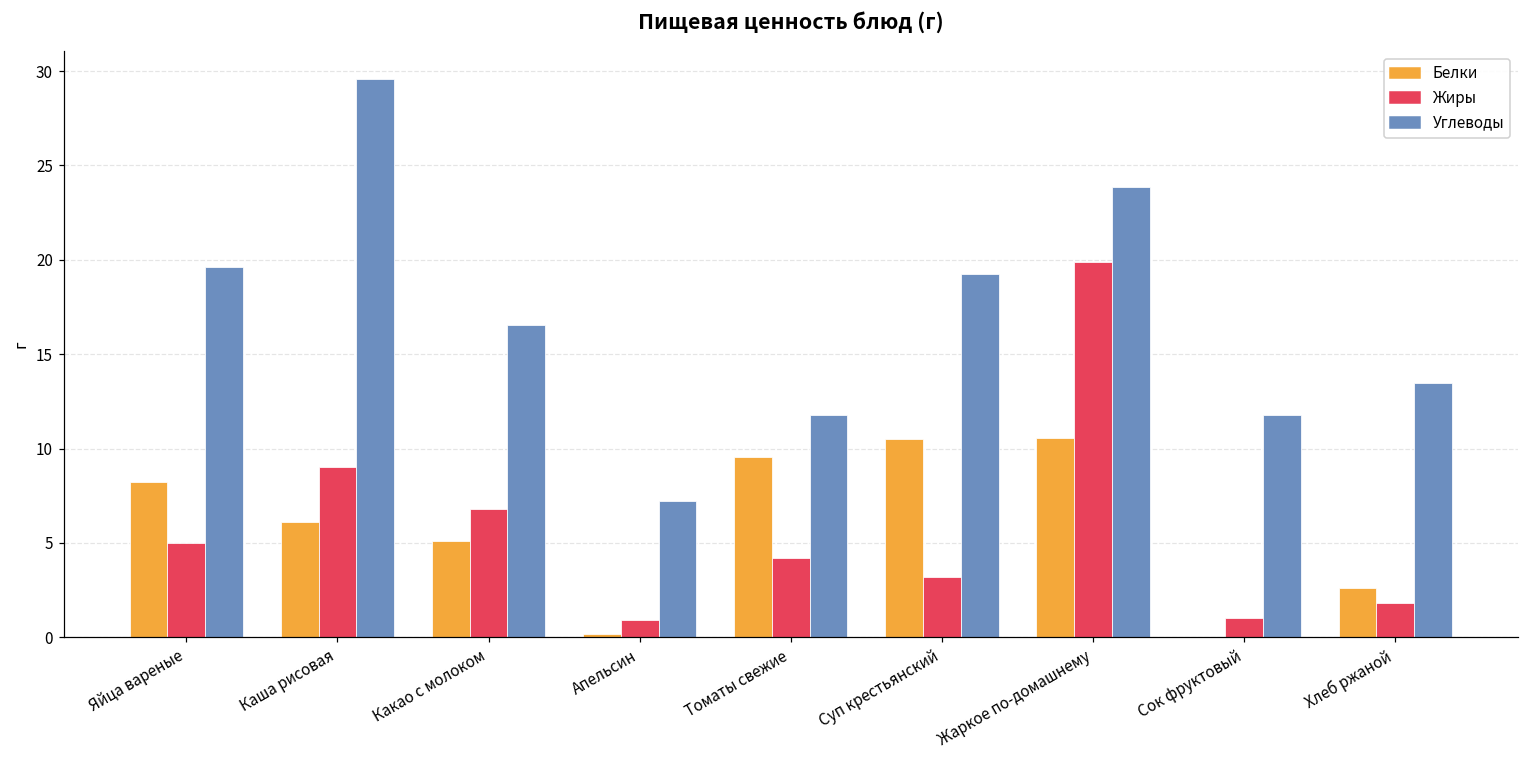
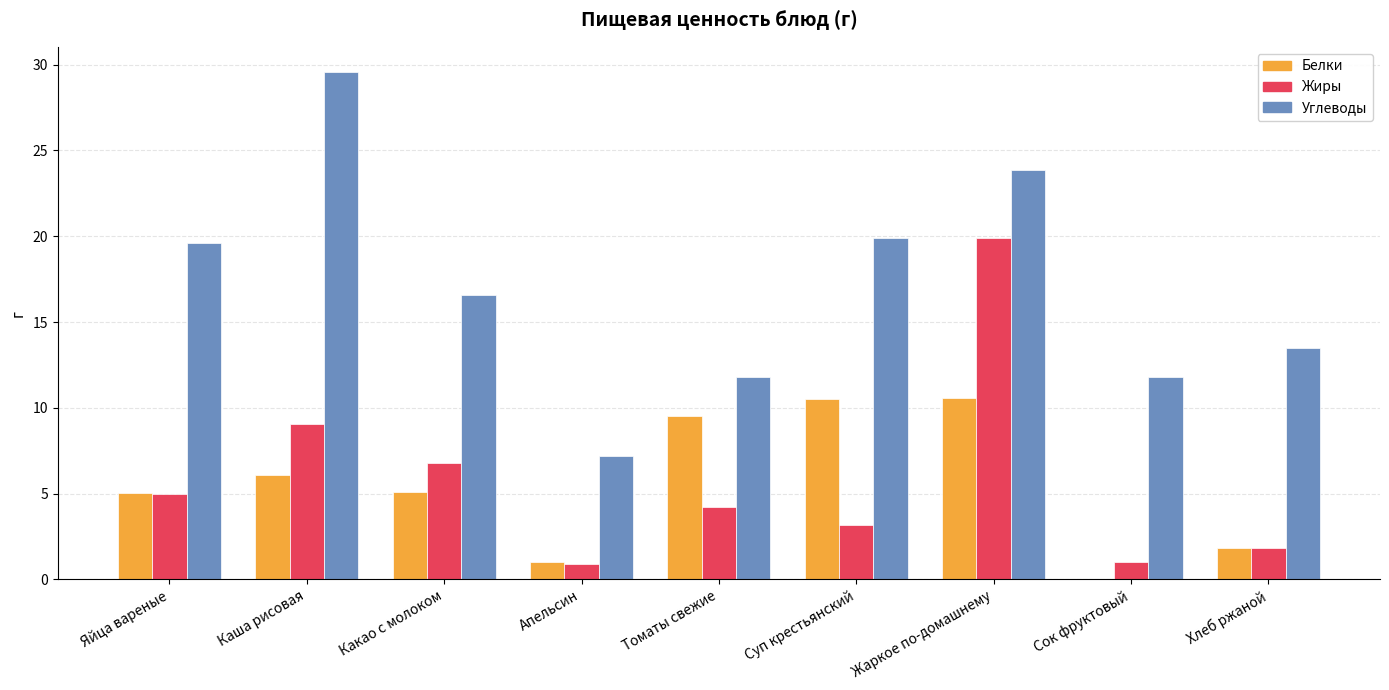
Белки, Яйца вареные: 8.2 -> 5.0
Белки, Апельсин: 0.2 -> 1.0
Углеводы, Суп крестьянский: 19.2 -> 19.9
Белки, Хлеб ржаной: 2.6 -> 1.8
